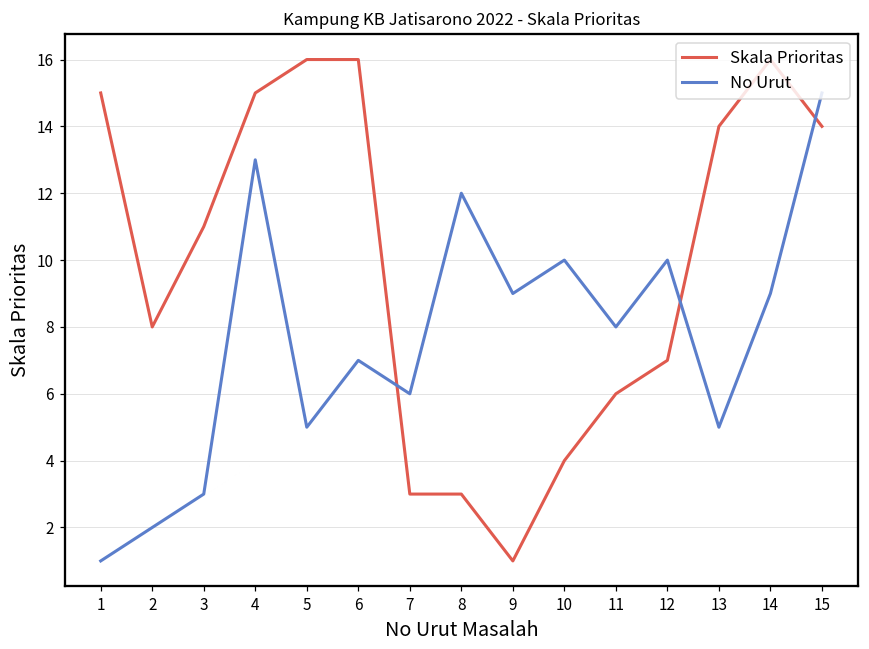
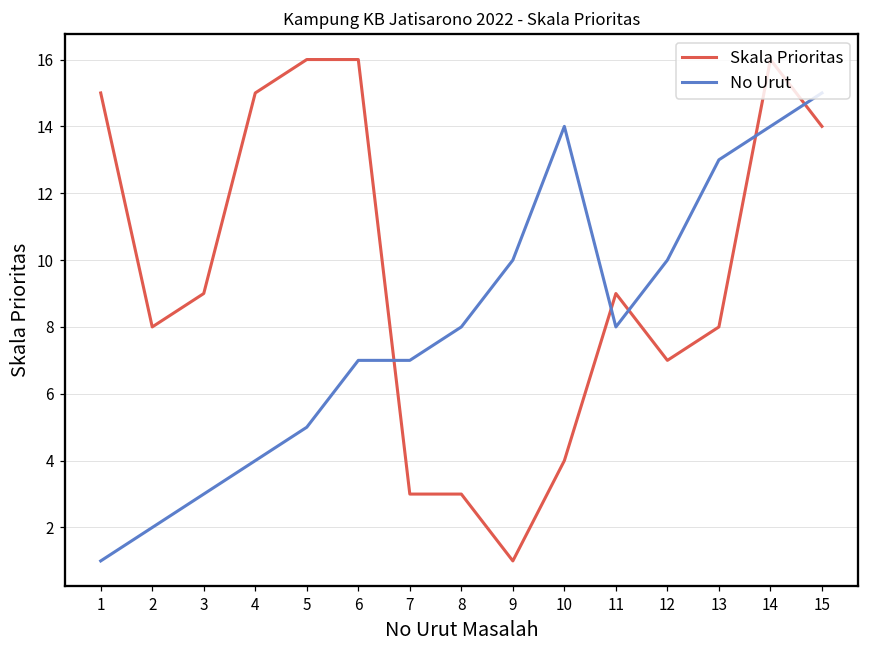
Skala Prioritas, 3: 11 -> 9
No Urut, 4: 13 -> 4
No Urut, 7: 6 -> 7
No Urut, 8: 12 -> 8
No Urut, 9: 9 -> 10
No Urut, 10: 10 -> 14
Skala Prioritas, 11: 6 -> 9
Skala Prioritas, 13: 14 -> 8
No Urut, 13: 5 -> 13
No Urut, 14: 9 -> 14
